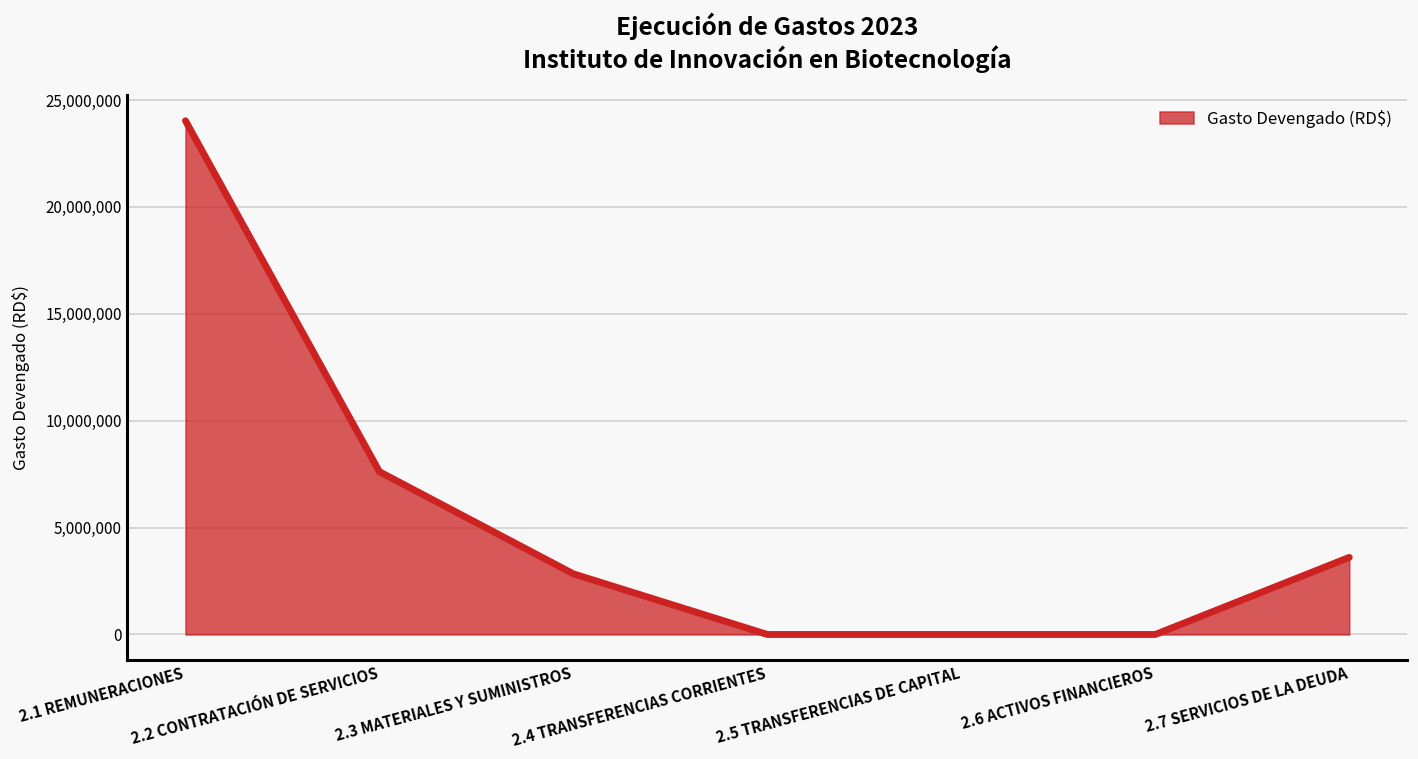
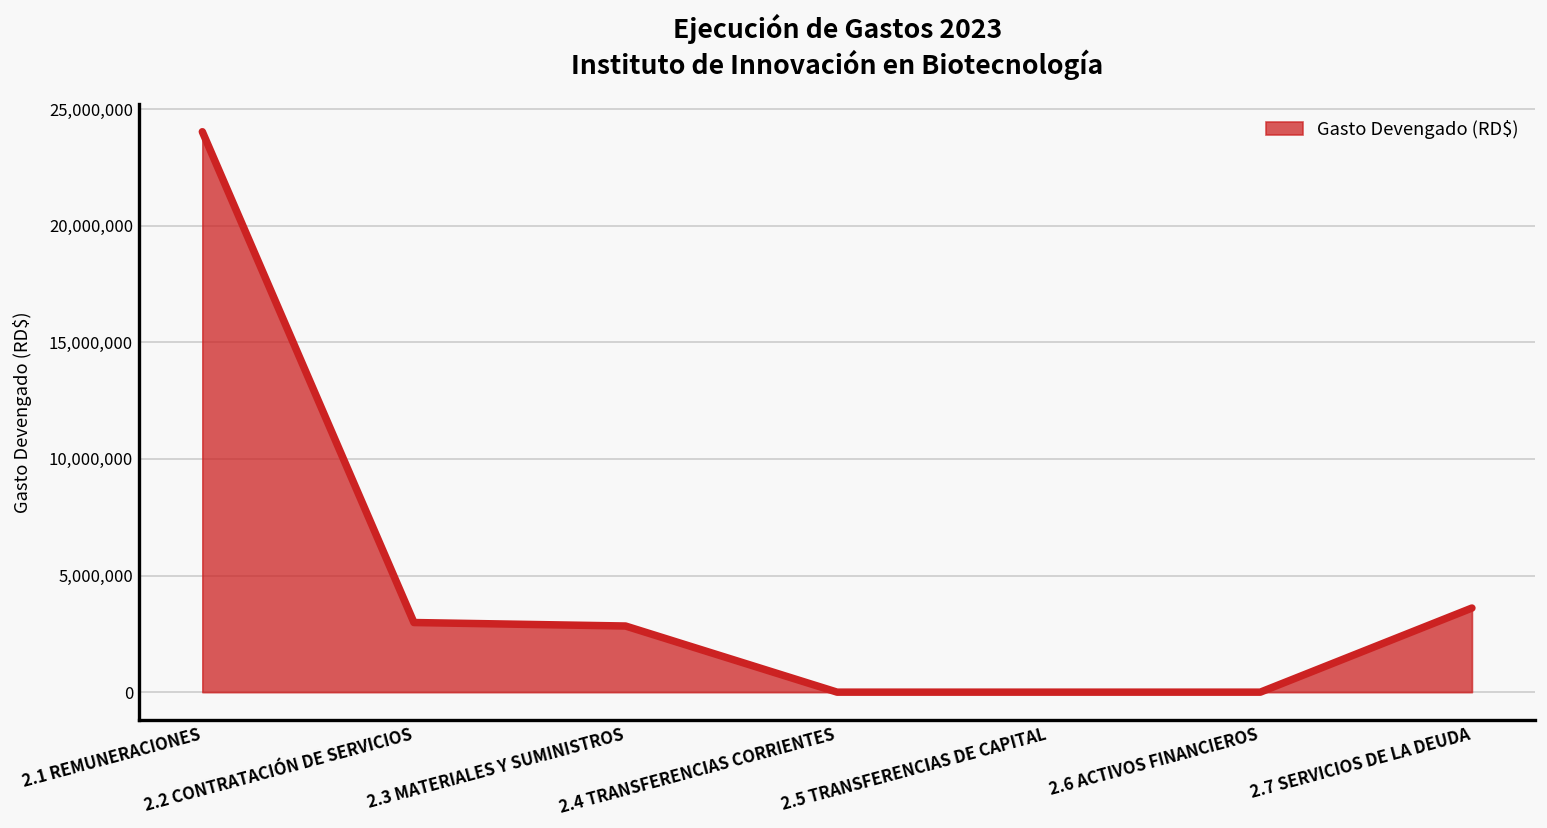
2.2 CONTRATACIÓN DE SERVICIOS: 7,600,000 -> 3,000,000
